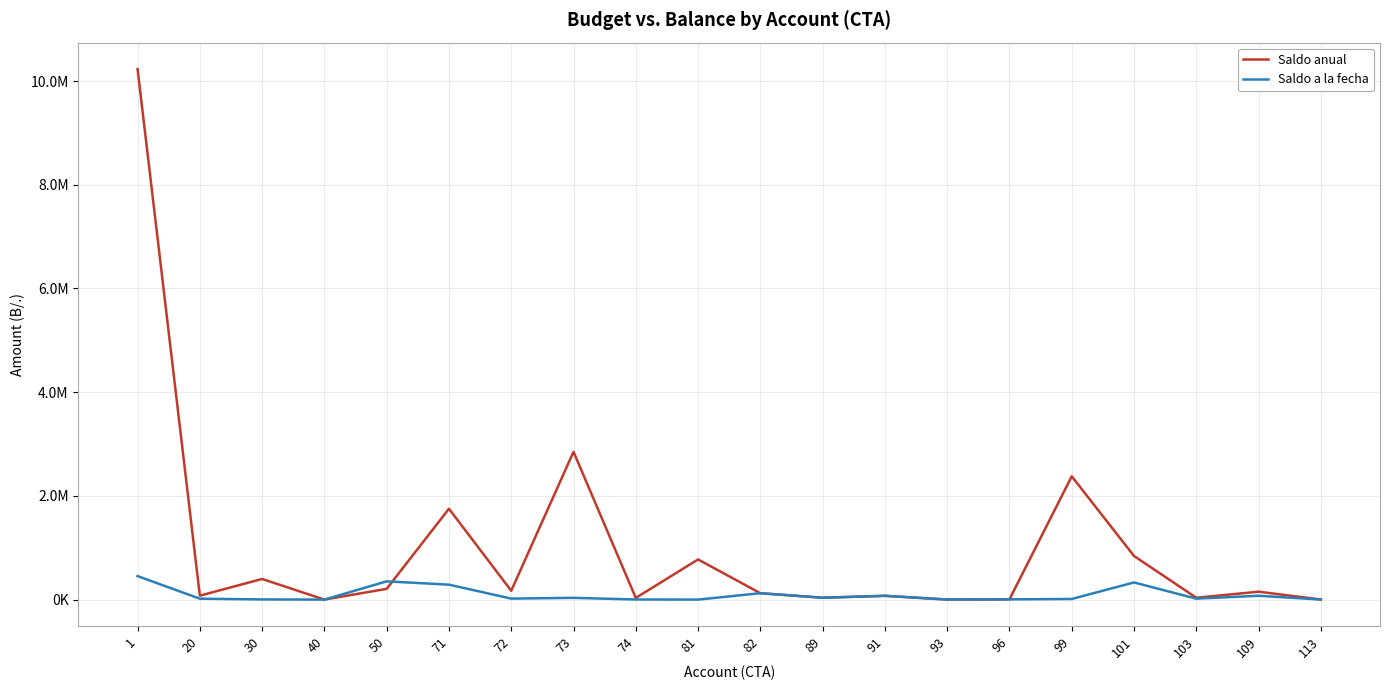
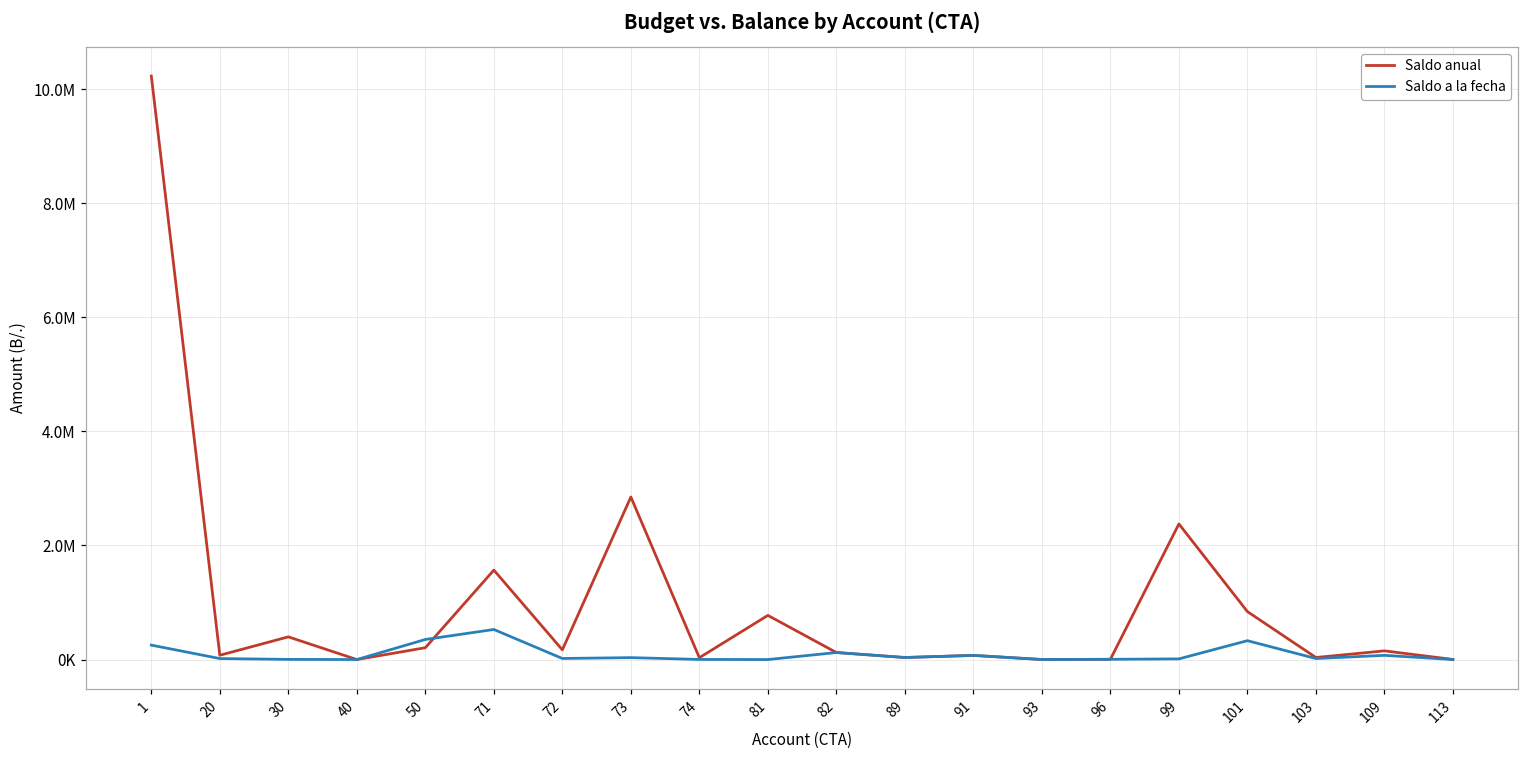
Saldo a la fecha, 1: 500000 -> 300000
Saldo anual, 71: 1800000 -> 1600000
Saldo a la fecha, 71: 300000 -> 500000
